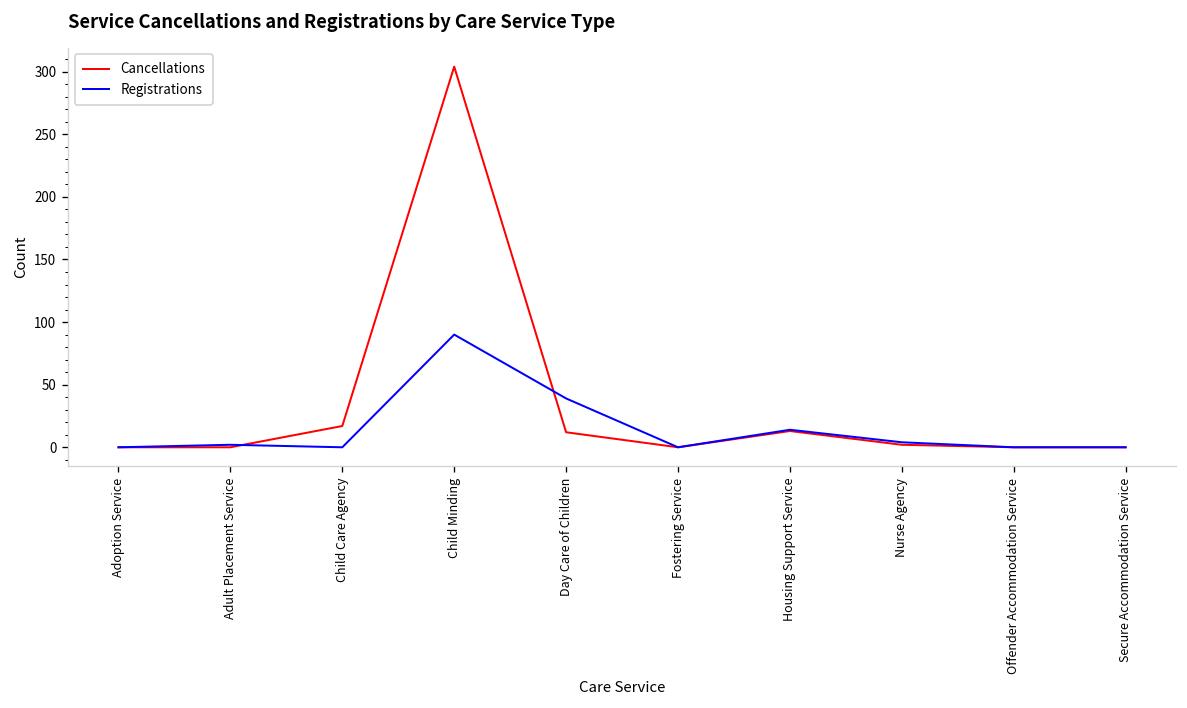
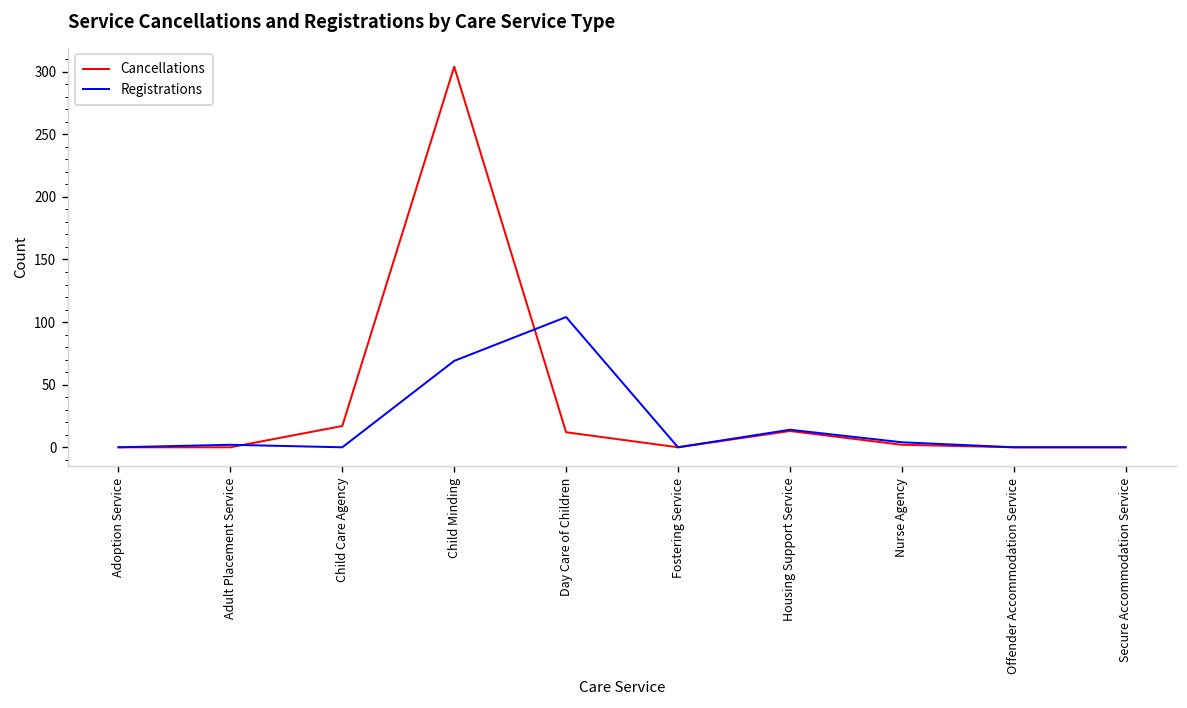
Registrations, Child Minding: 90 -> 69
Registrations, Day Care of Children: 39 -> 104
